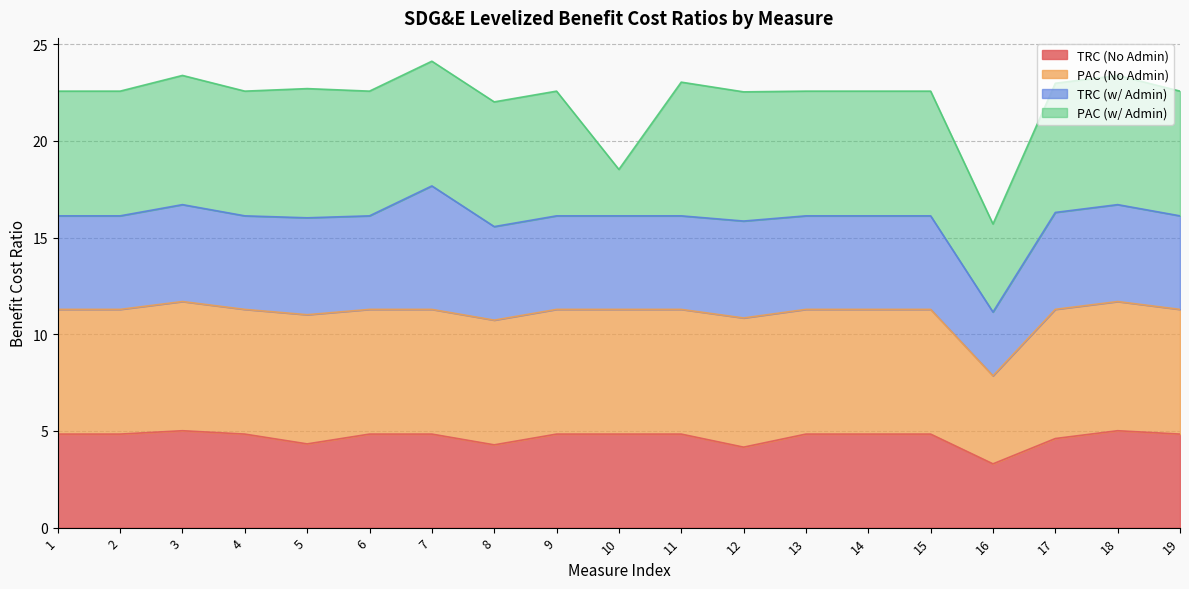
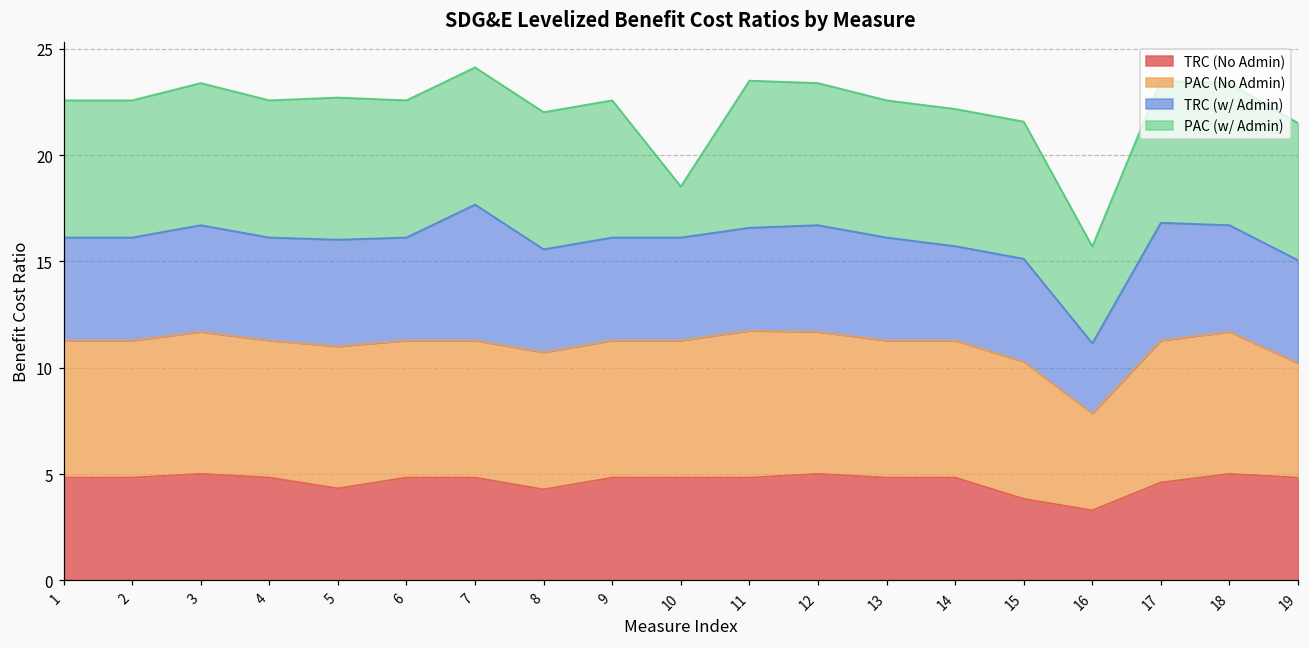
PAC (No Admin), 11: 6.4 -> 6.9
TRC (No Admin), 12: 4.2 -> 5.0
TRC (w/ Admin), 14: 4.8 -> 4.4
TRC (No Admin), 15: 4.8 -> 3.8
TRC (w/ Admin), 17: 5.0 -> 5.5
PAC (No Admin), 19: 6.4 -> 5.4
